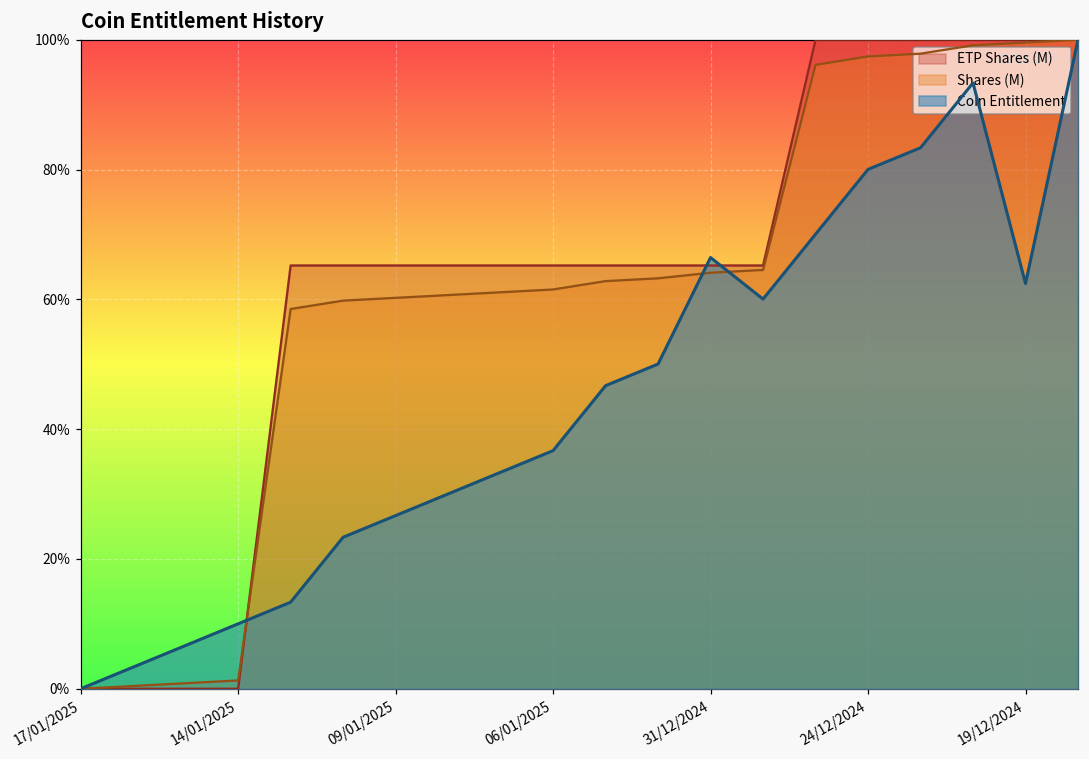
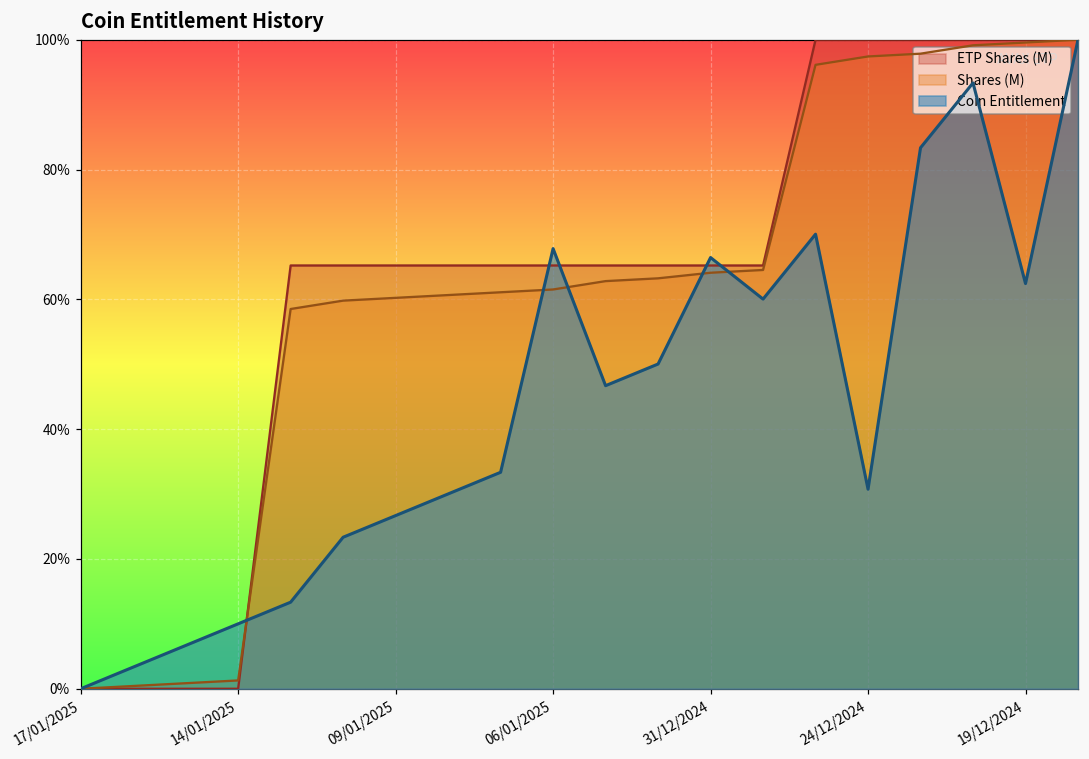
Coin Entitlement, 06/01/2025: 37% -> 68%
Coin Entitlement, 24/12/2024: 80% -> 31%
